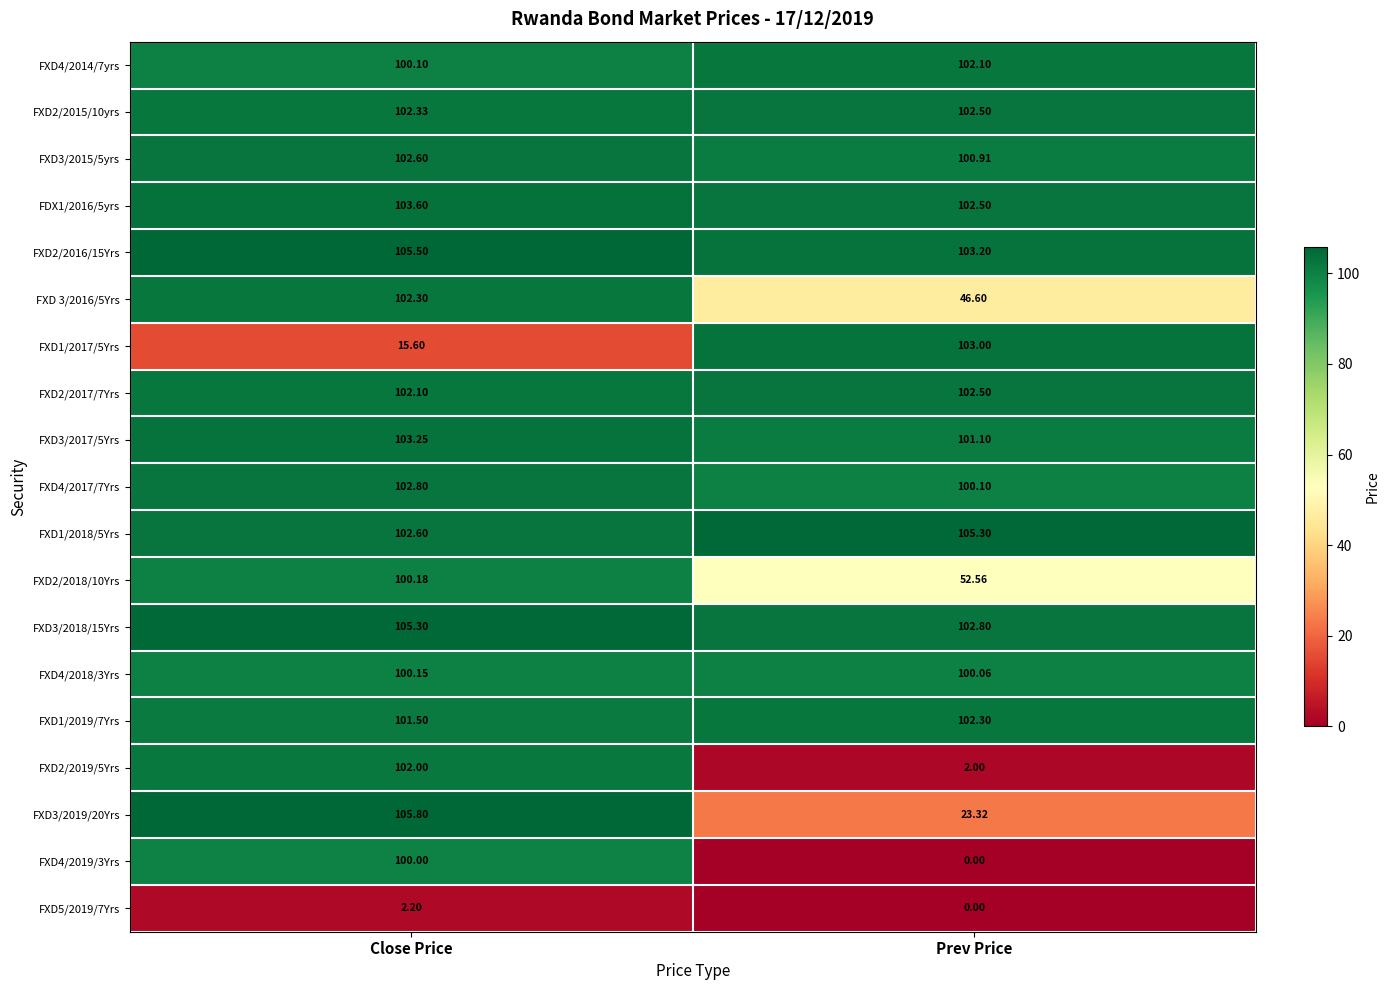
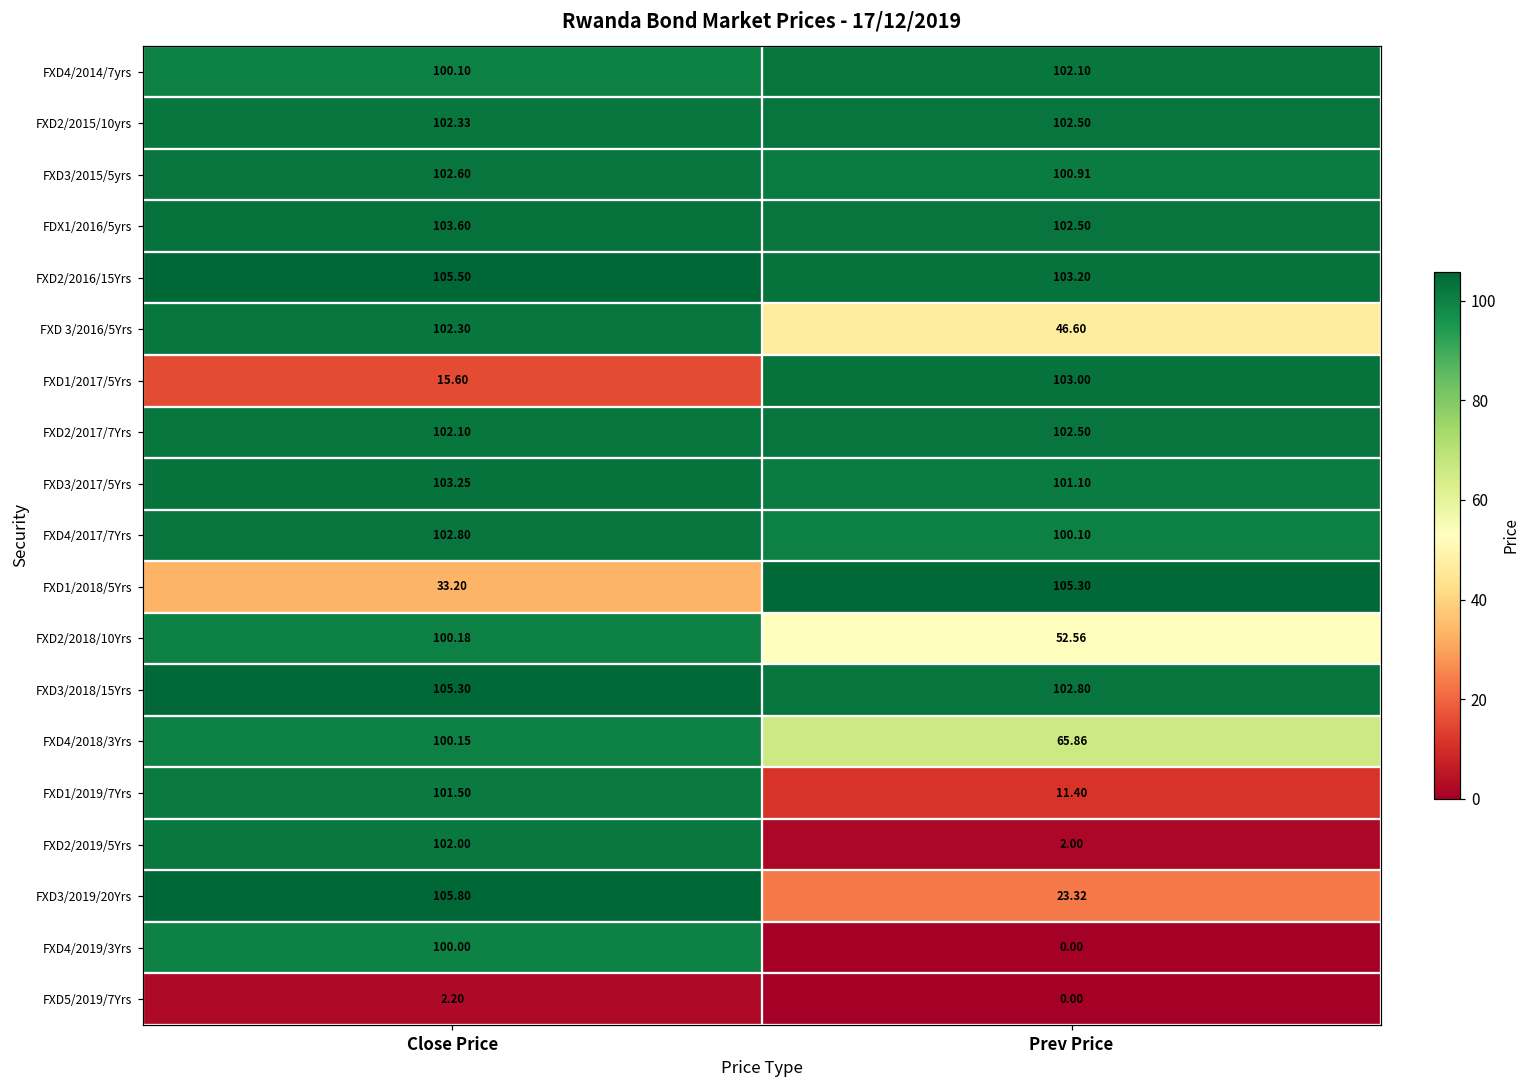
FXD1/2018/5Yrs, Close Price: 102.60 -> 33.20
FXD4/2018/3Yrs, Prev Price: 100.06 -> 65.86
FXD1/2019/7Yrs, Prev Price: 102.30 -> 11.40
